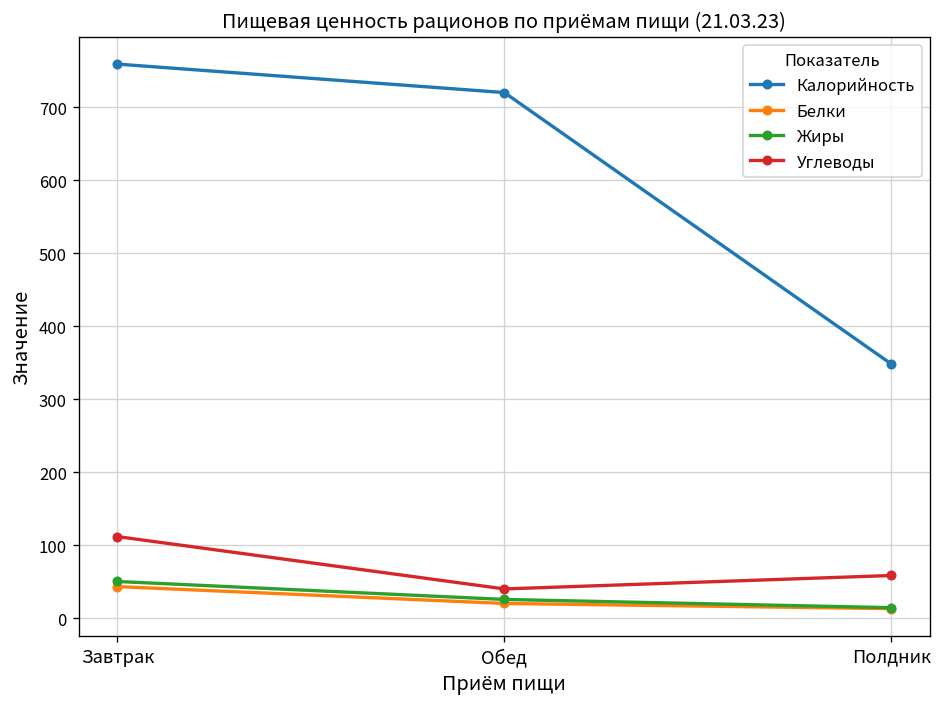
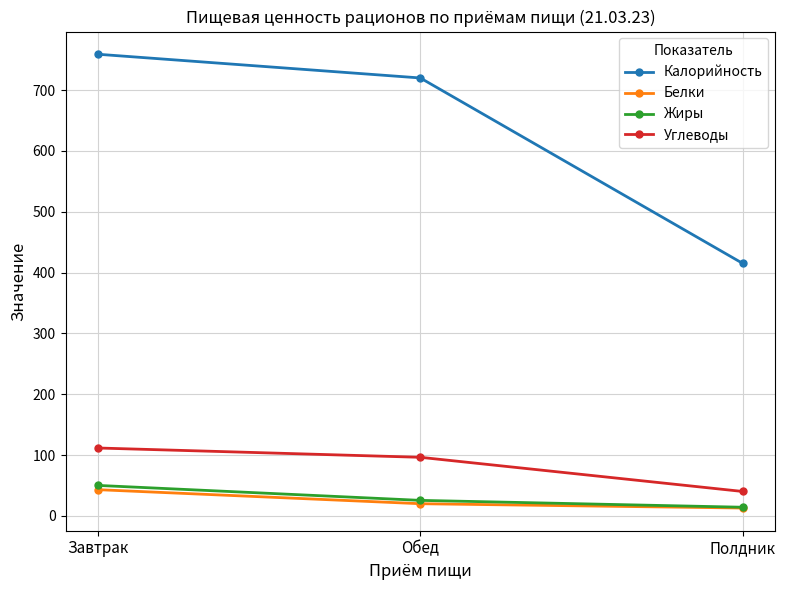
Углеводы, Обед: 40 -> 100
Калорийность, Полдник: 350 -> 420
Углеводы, Полдник: 60 -> 40
